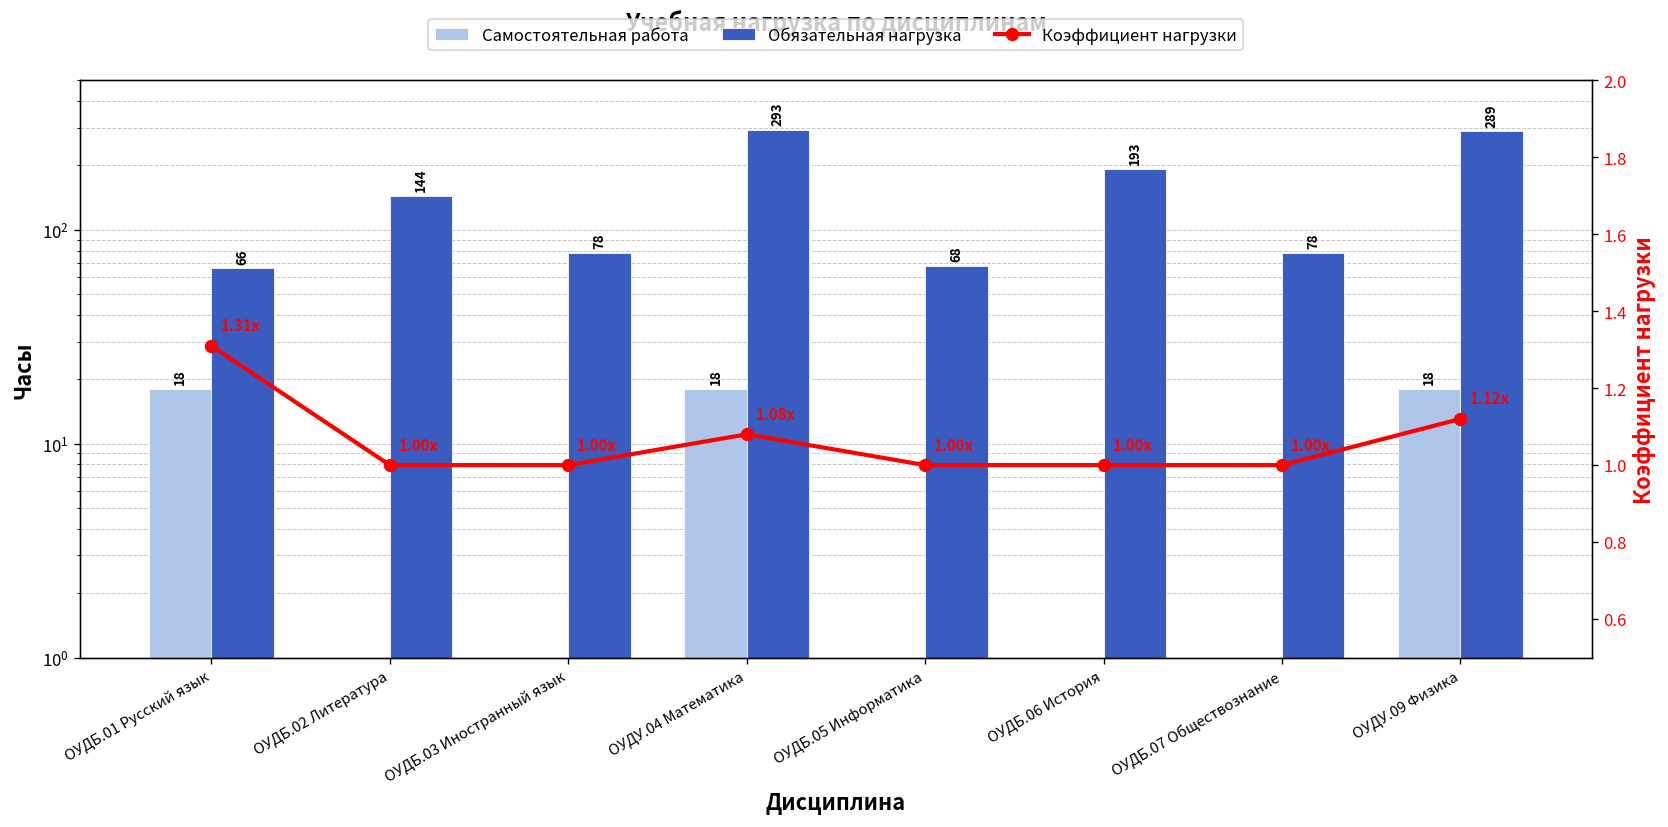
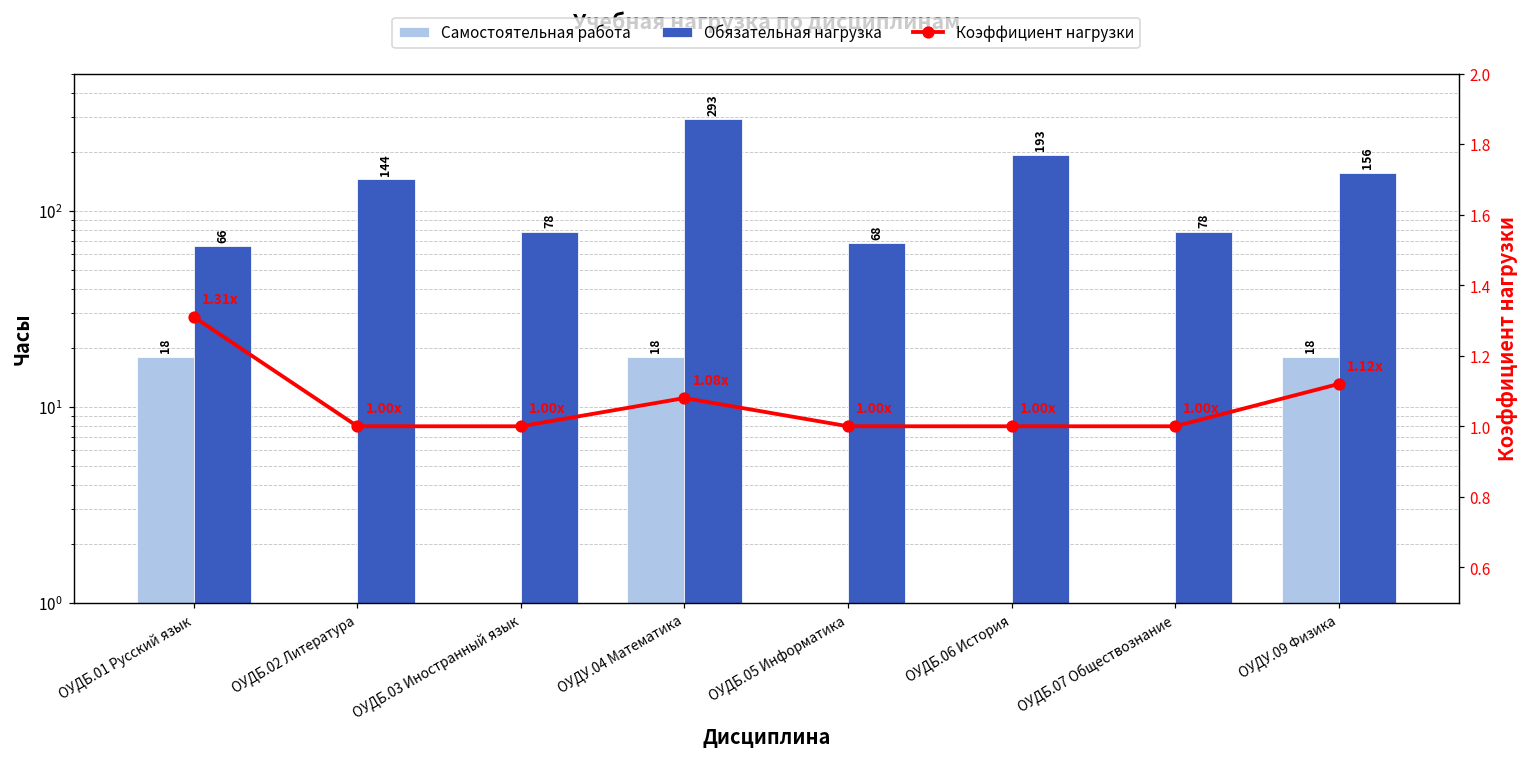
Обязательная нагрузка, ОУДУ.09 Физика: 289 -> 156
